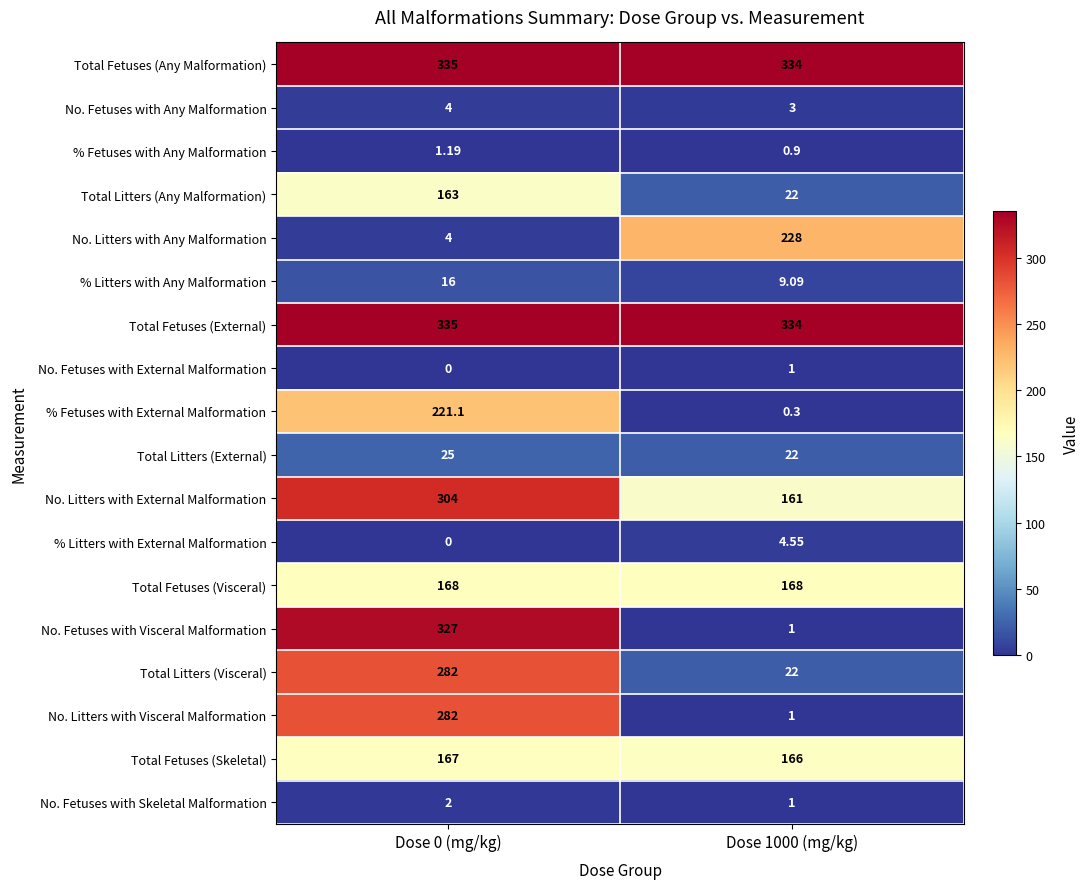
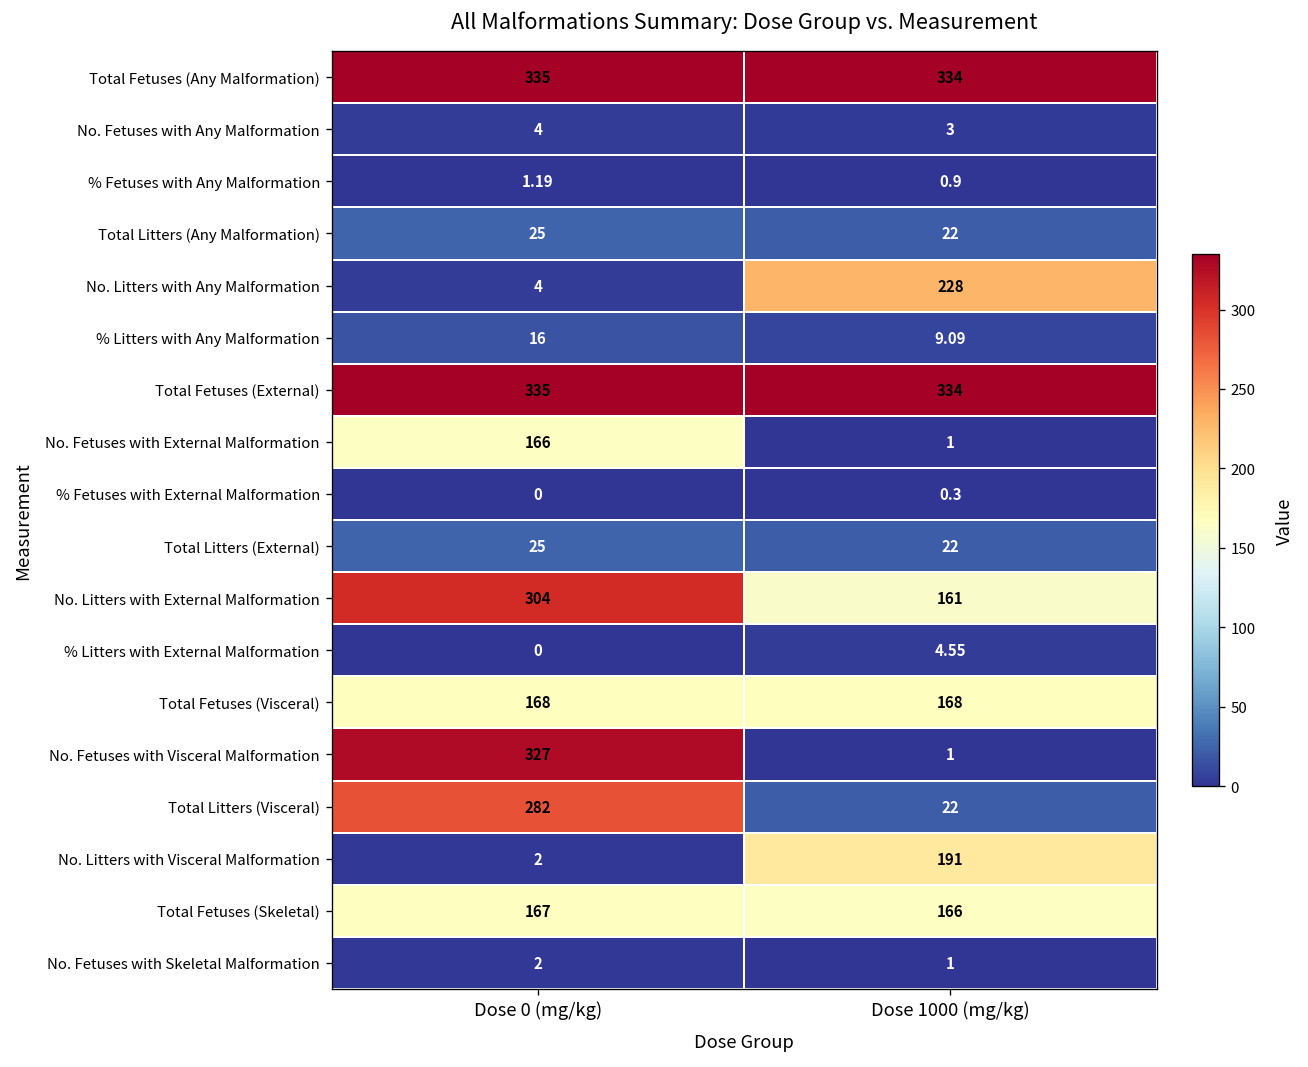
Total Litters (Any Malformation), Dose 0 (mg/kg): 163 -> 25
No. Fetuses with External Malformation, Dose 0 (mg/kg): 0 -> 166
% Fetuses with External Malformation, Dose 0 (mg/kg): 221.1 -> 0
No. Litters with Visceral Malformation, Dose 0 (mg/kg): 282 -> 2
No. Litters with Visceral Malformation, Dose 1000 (mg/kg): 1 -> 191
